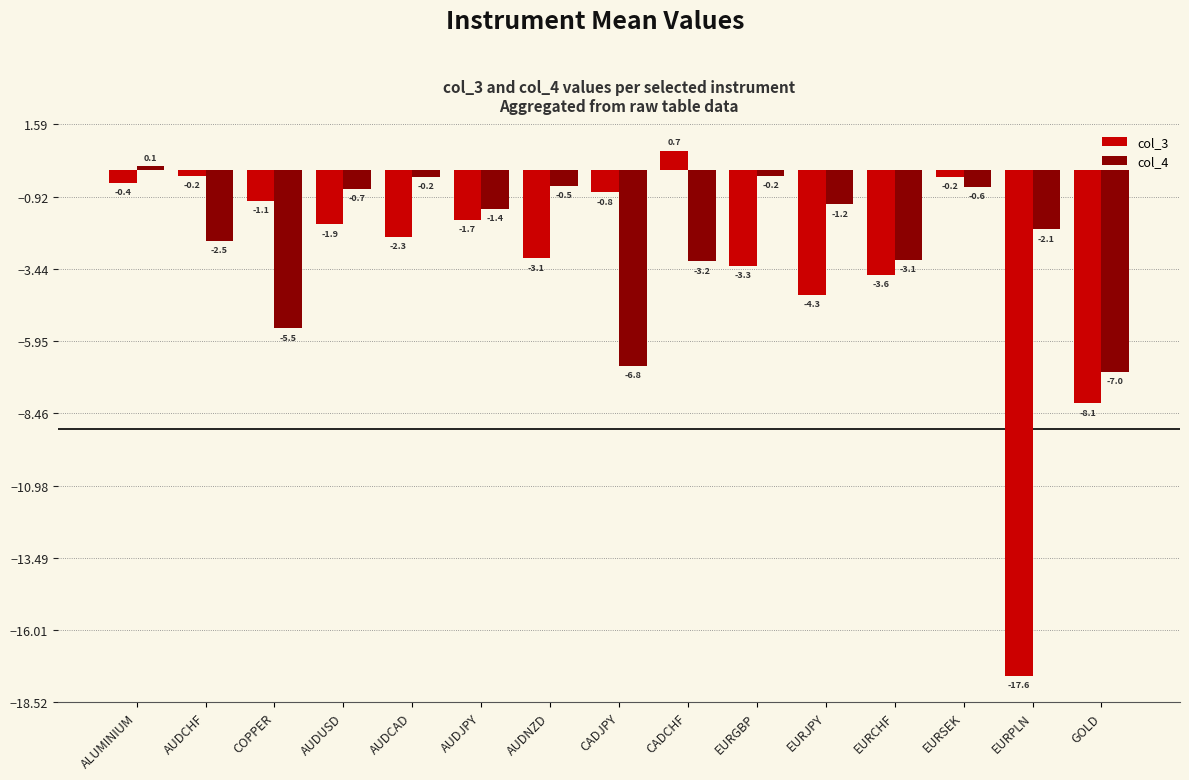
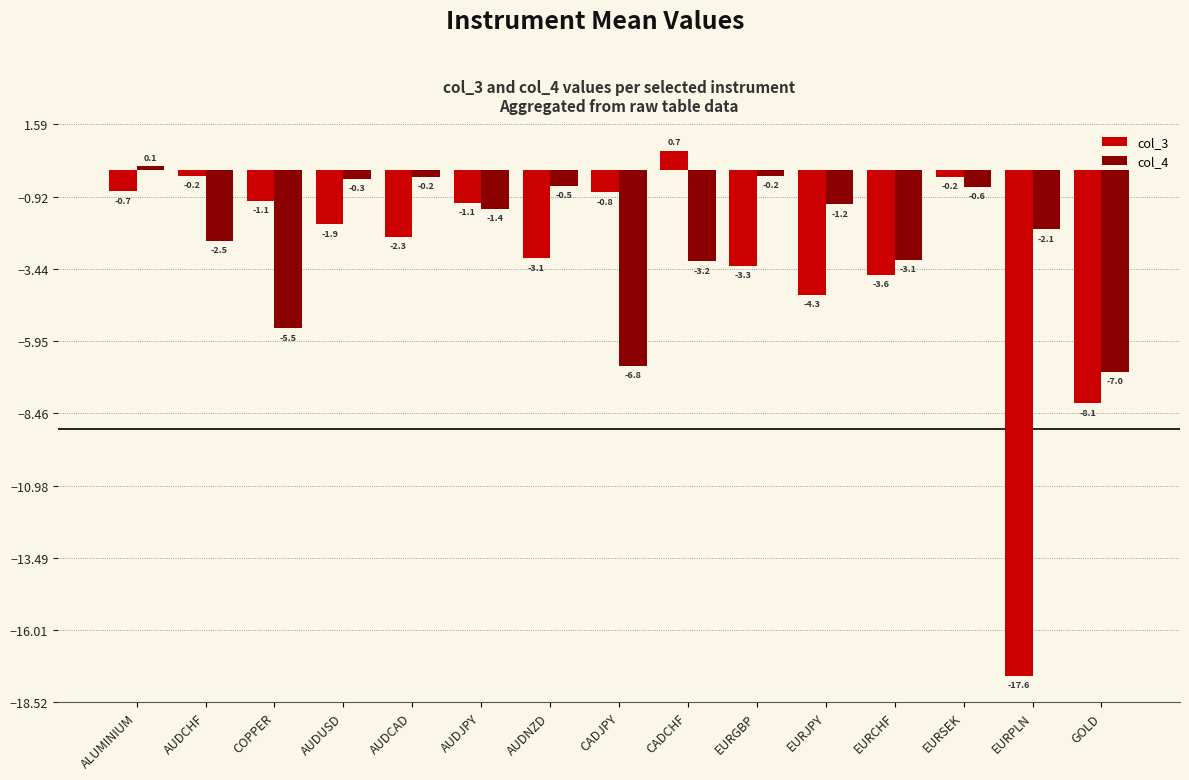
col_3, ALUMINIUM: -0.4 -> -0.7
col_4, AUDUSD: -0.7 -> -0.3
col_3, AUDJPY: -1.7 -> -1.1
